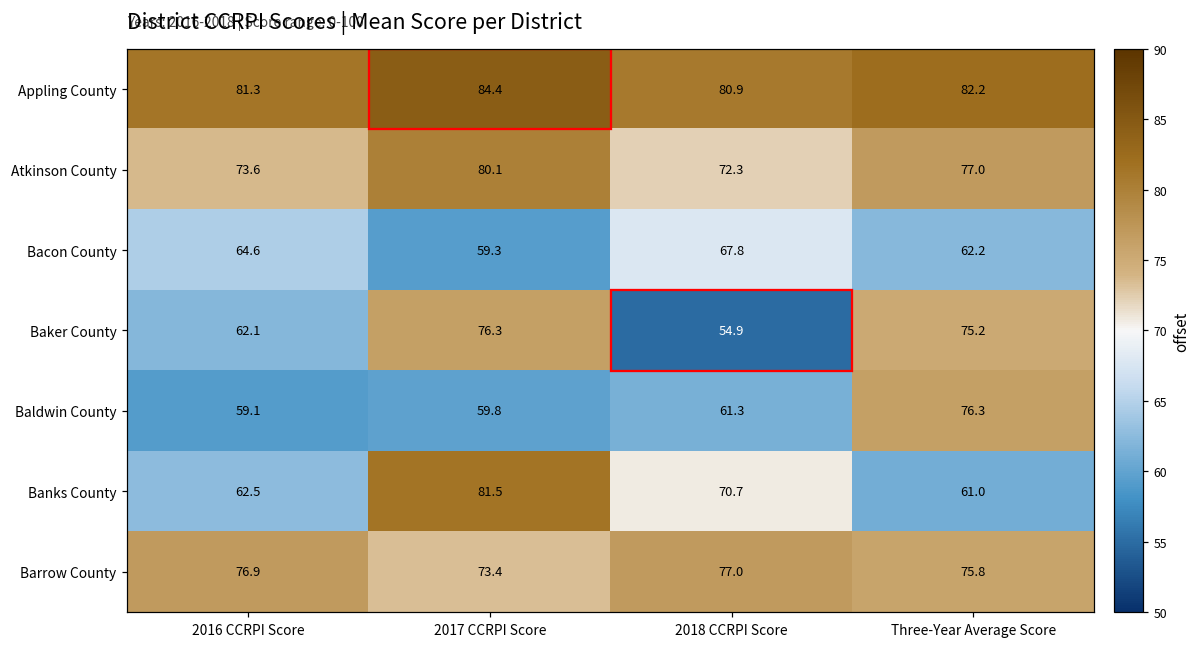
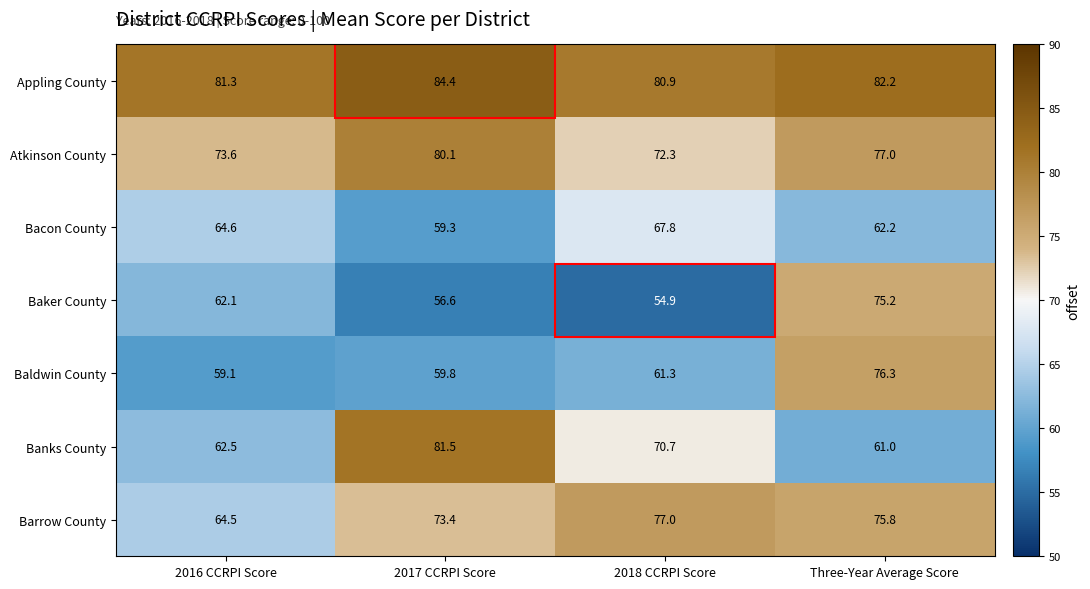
Baker County, 2017 CCRPI Score: 76.3 -> 56.6
Barrow County, 2016 CCRPI Score: 76.9 -> 64.5
